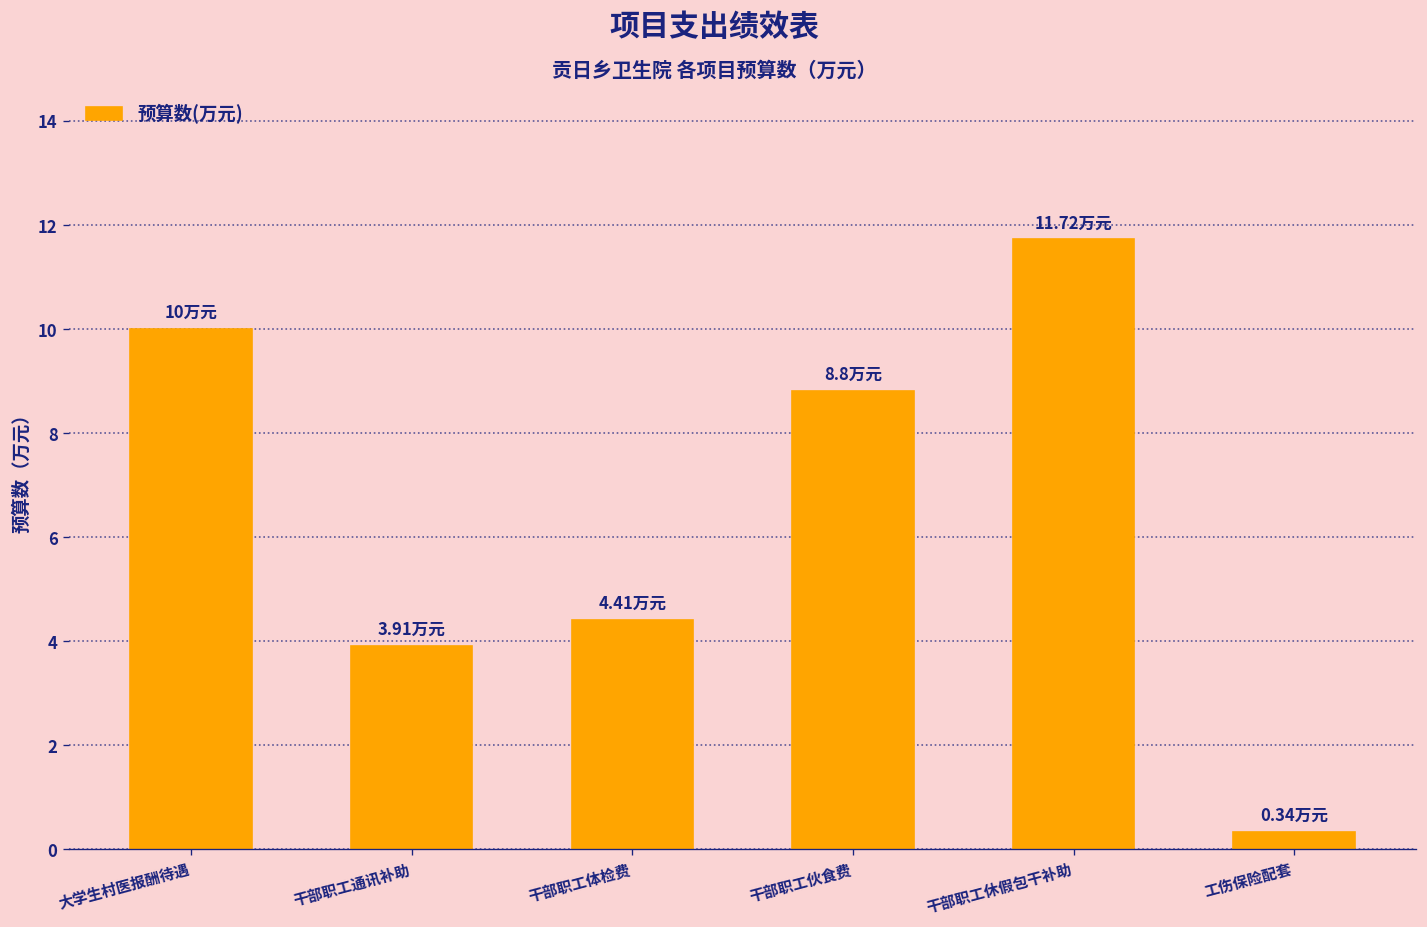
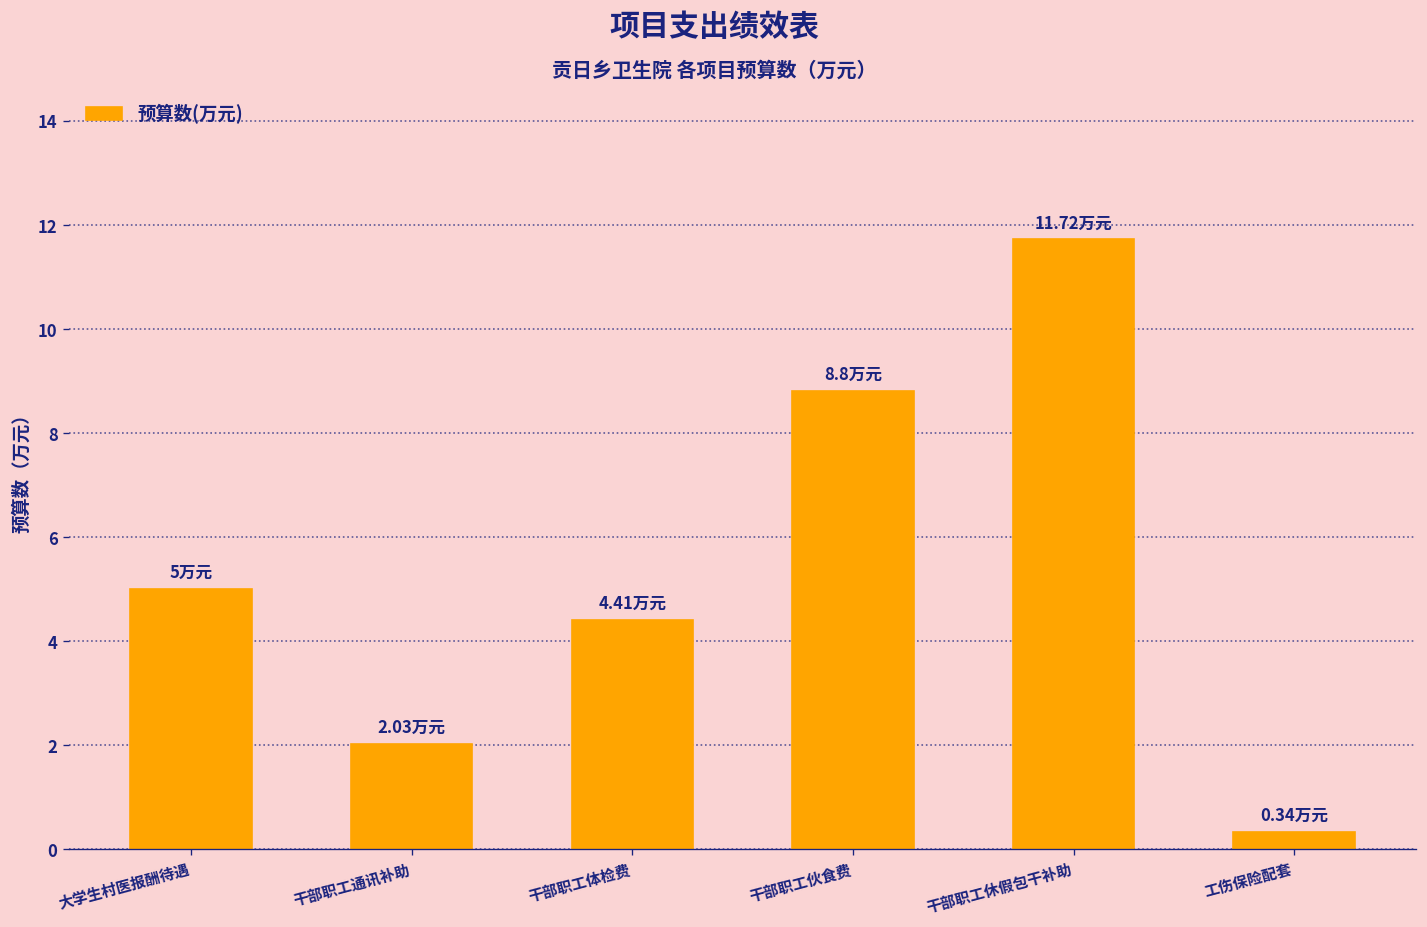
大学生村医报酬待遇: 10 -> 5
干部职工通讯补助: 3.91 -> 2.03
